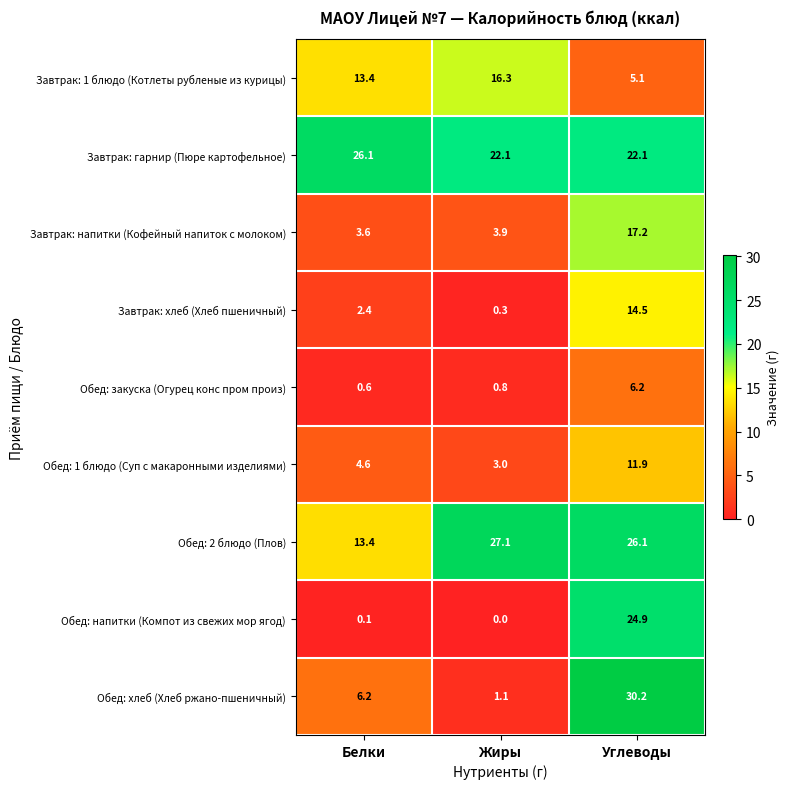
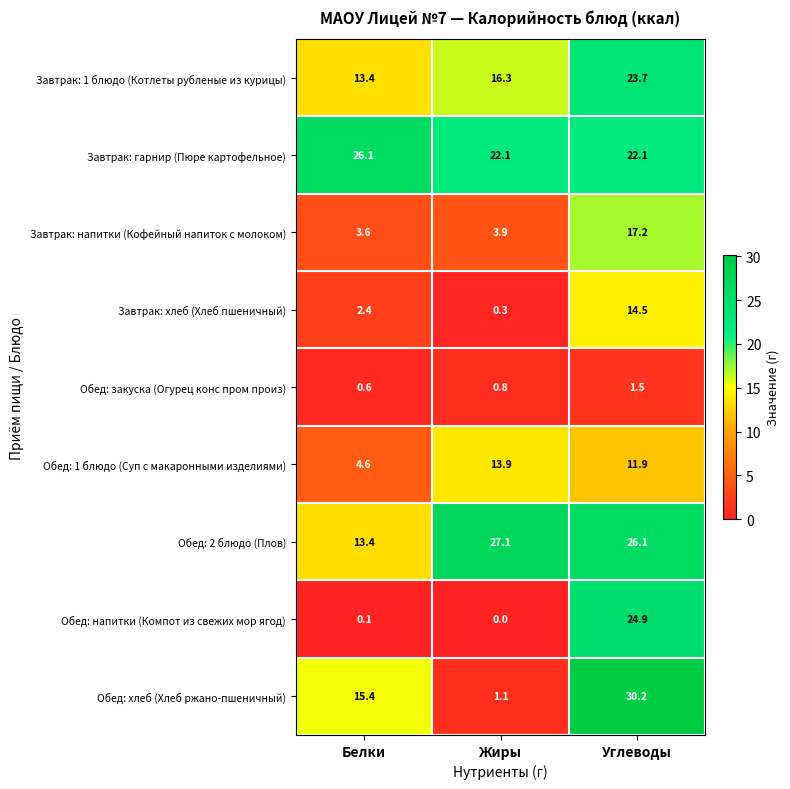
Завтрак: 1 блюдо (Котлеты рубленые из курицы), Углеводы: 5.1 -> 23.7
Обед: закуска (Огурец конс пром произ), Углеводы: 6.2 -> 1.5
Обед: 1 блюдо (Суп с макаронными изделиями), Жиры: 3.0 -> 13.9
Обед: хлеб (Хлеб ржано-пшеничный), Белки: 6.2 -> 15.4
